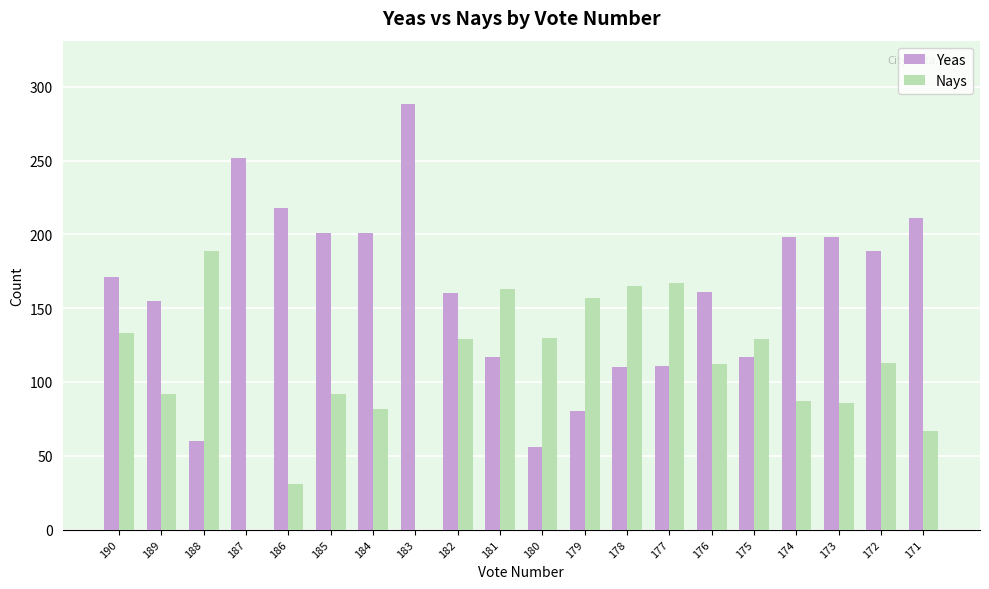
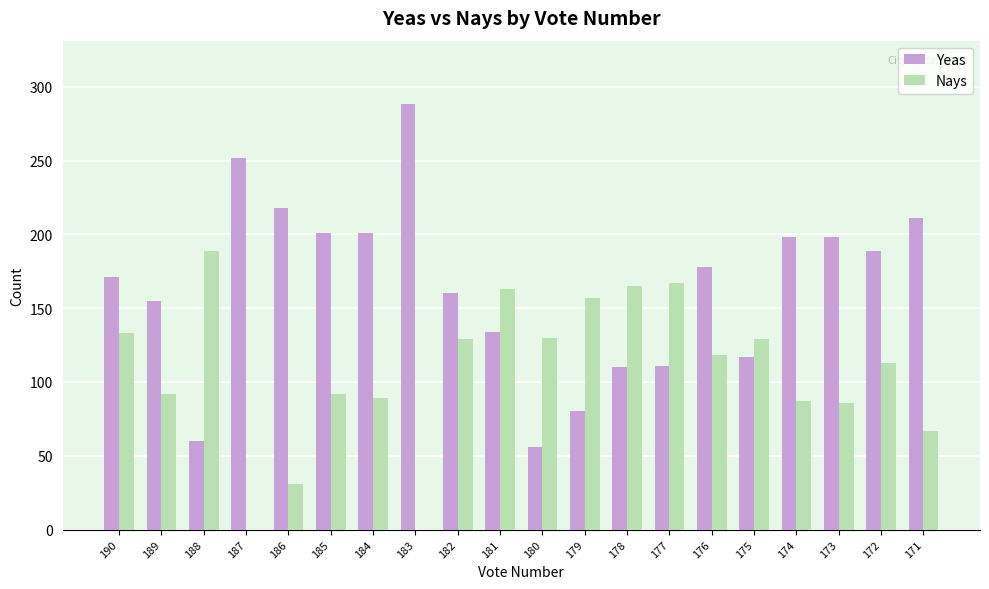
Nays, 184: 82 -> 89
Yeas, 181: 117 -> 134
Yeas, 176: 161 -> 178
Nays, 176: 112 -> 118
